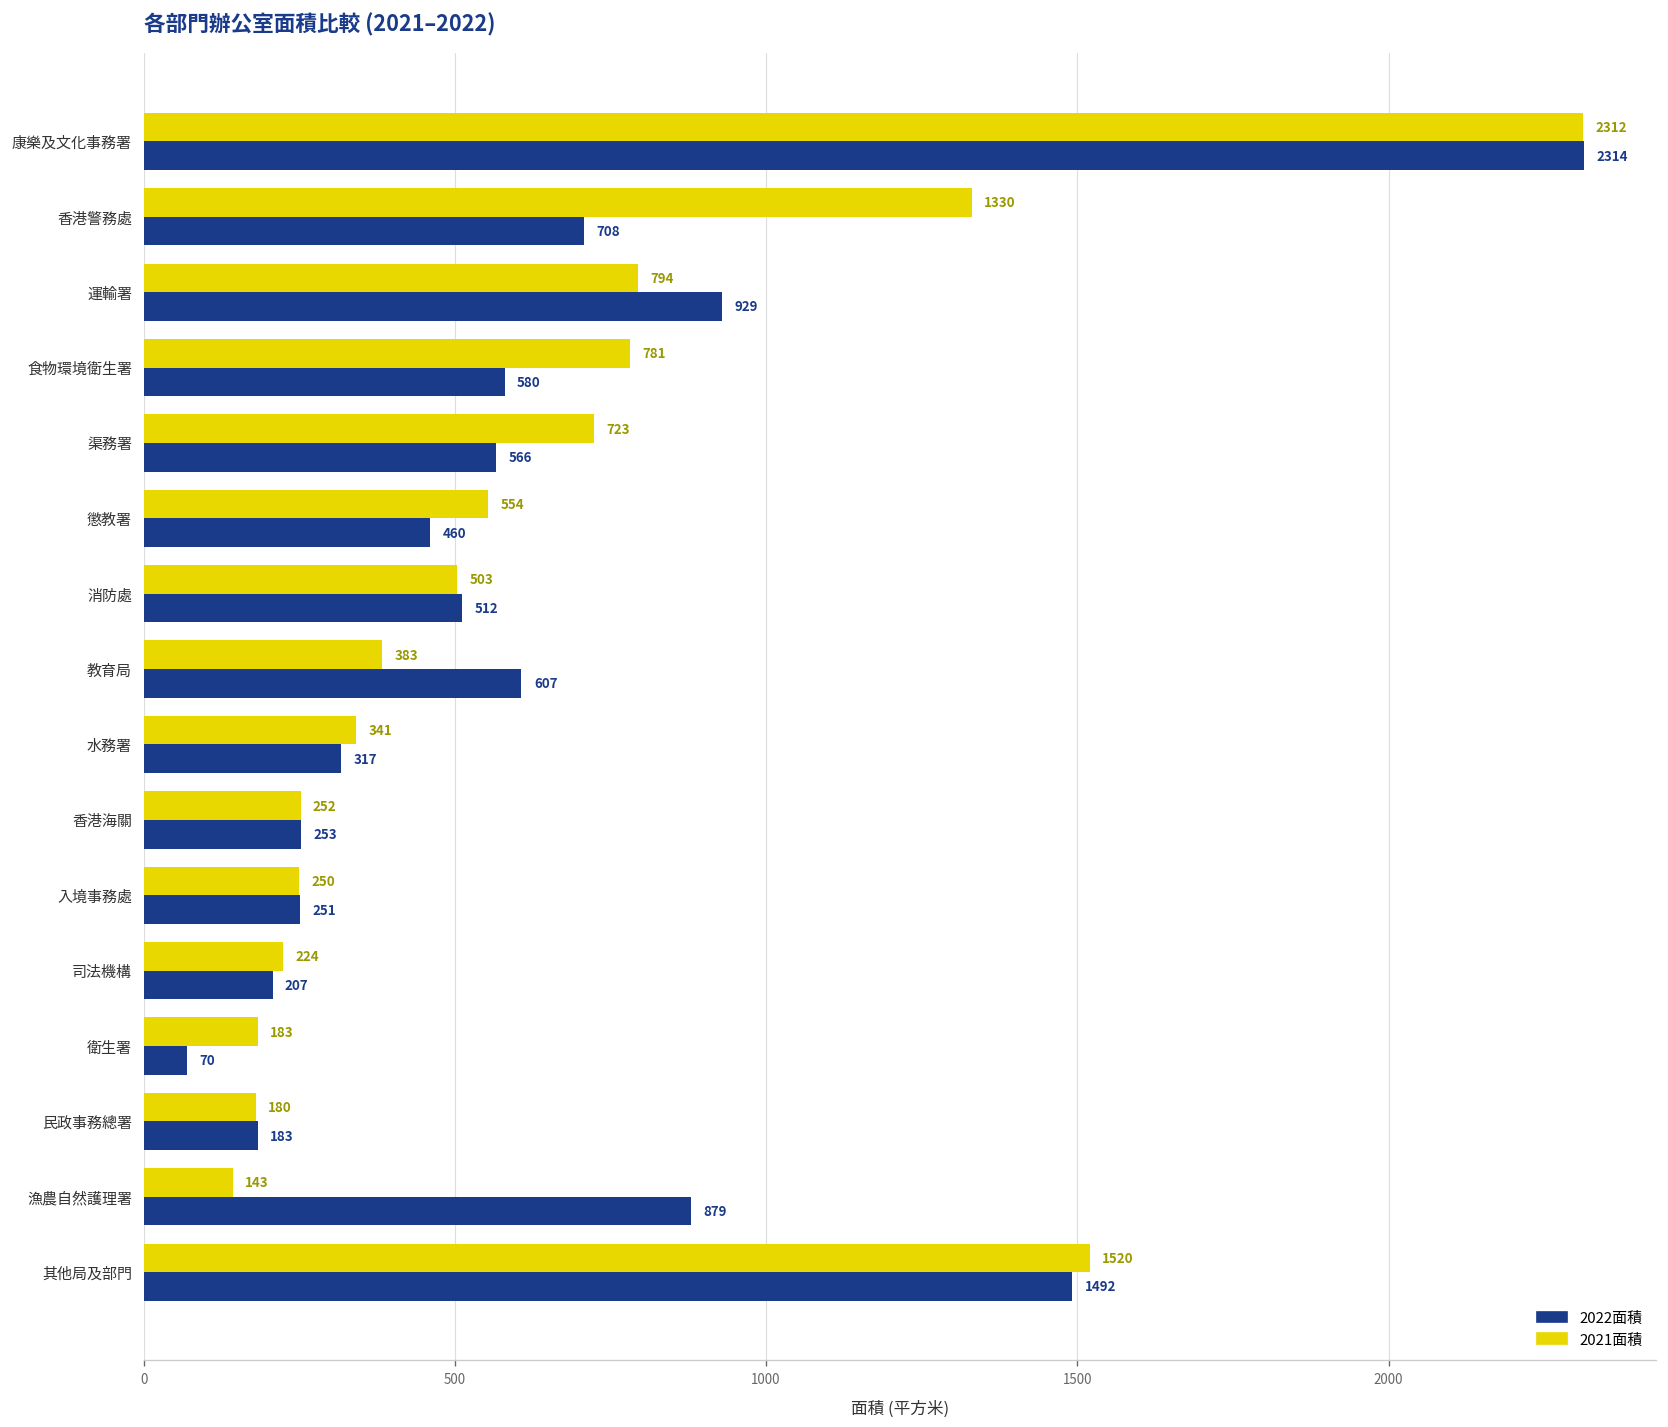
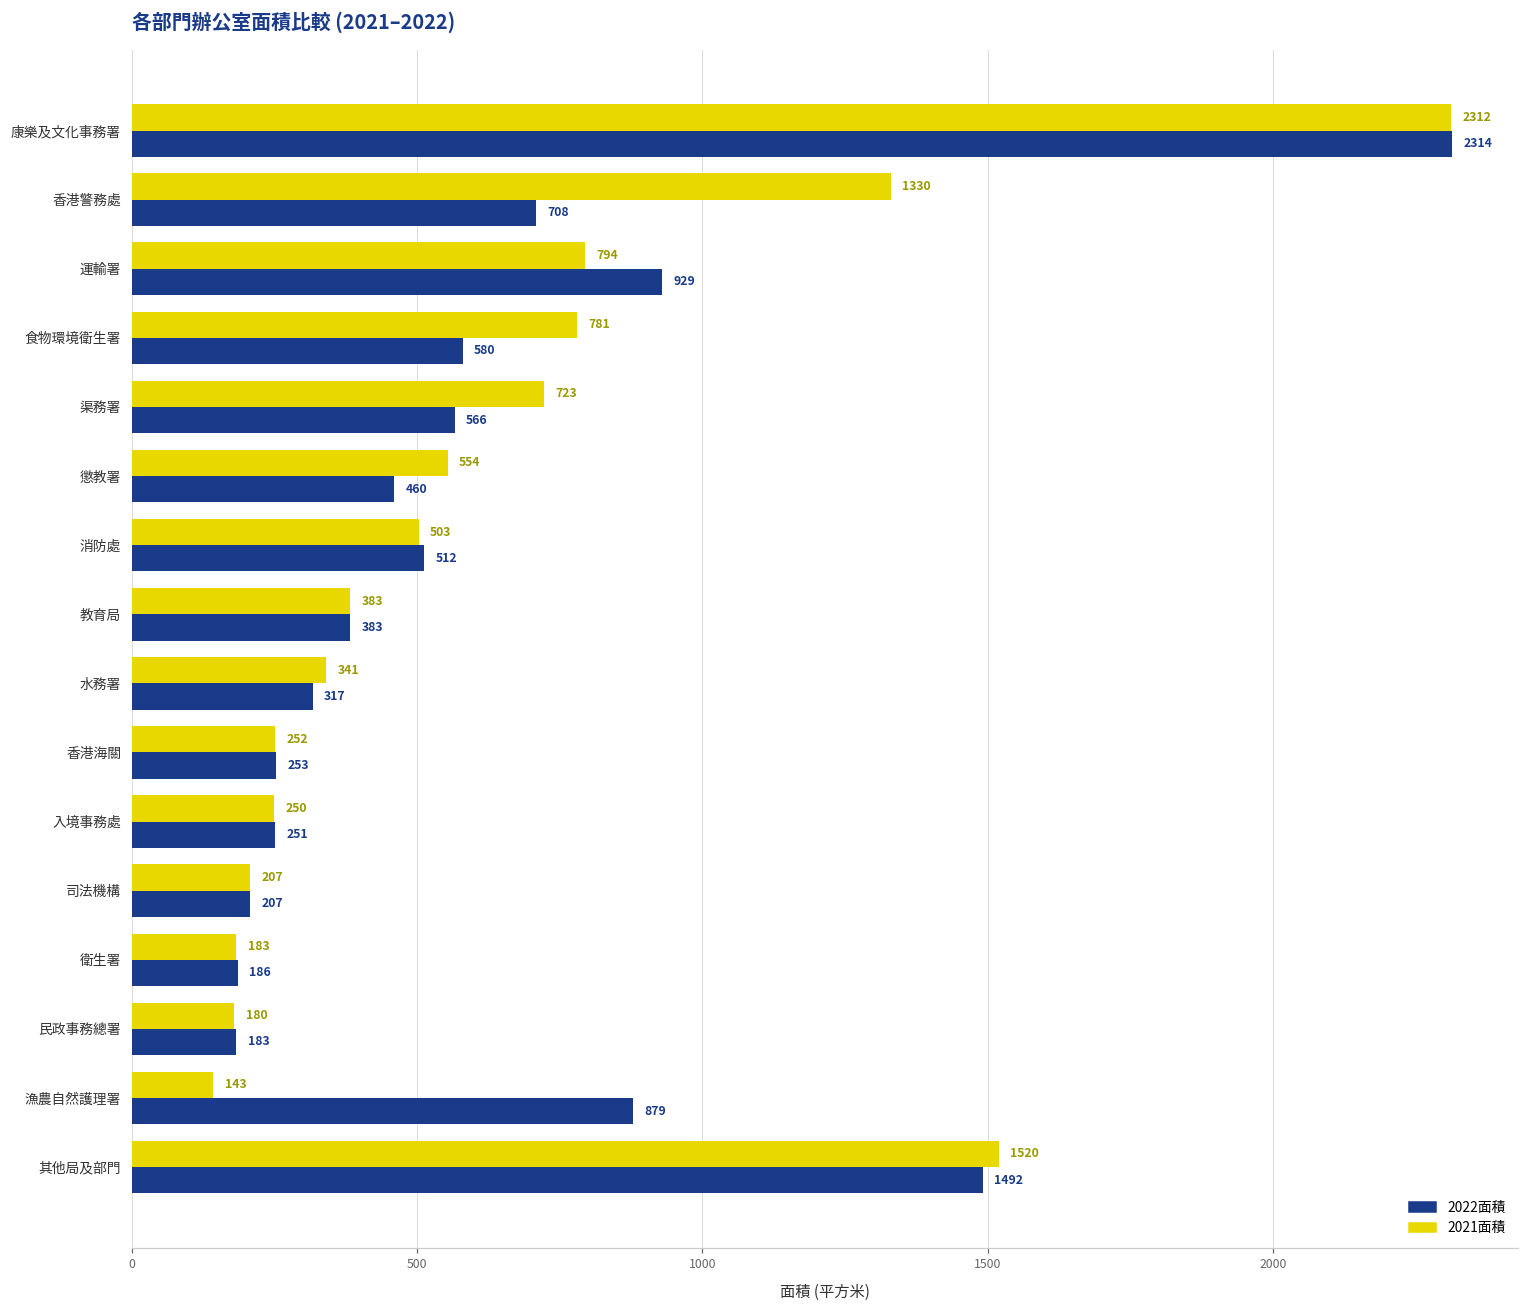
2022面積, 教育局: 607 -> 383
2021面積, 司法機構: 224 -> 207
2022面積, 衛生署: 70 -> 186
